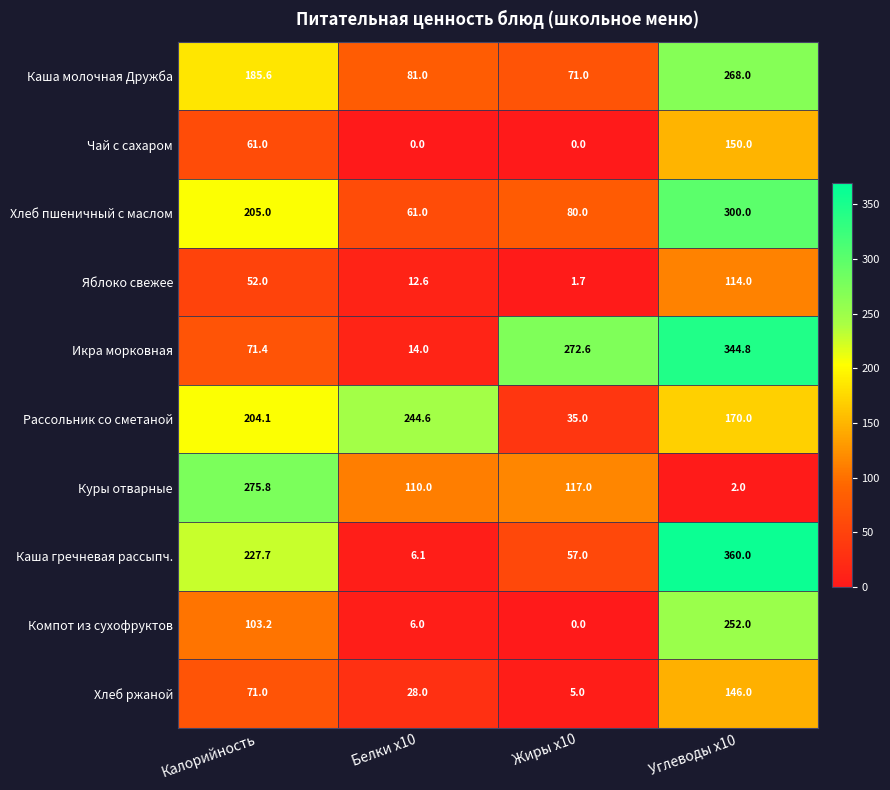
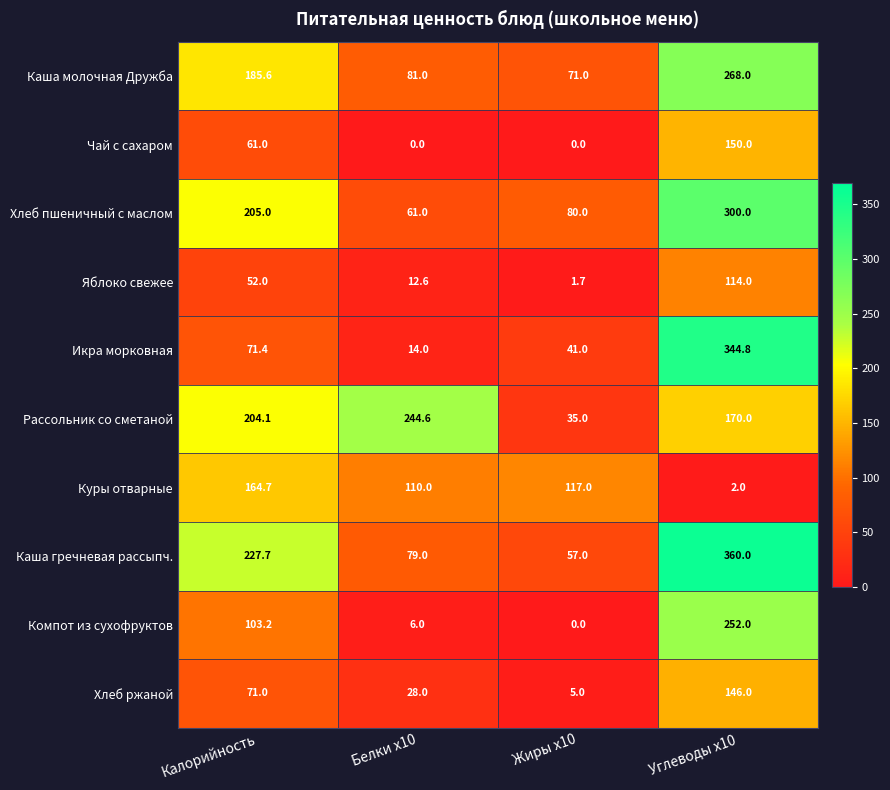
Икра морковная, Жиры x10: 272.6 -> 41.0
Куры отварные, Калорийность: 275.8 -> 164.7
Каша гречневая рассыпч., Белки x10: 6.1 -> 79.0
